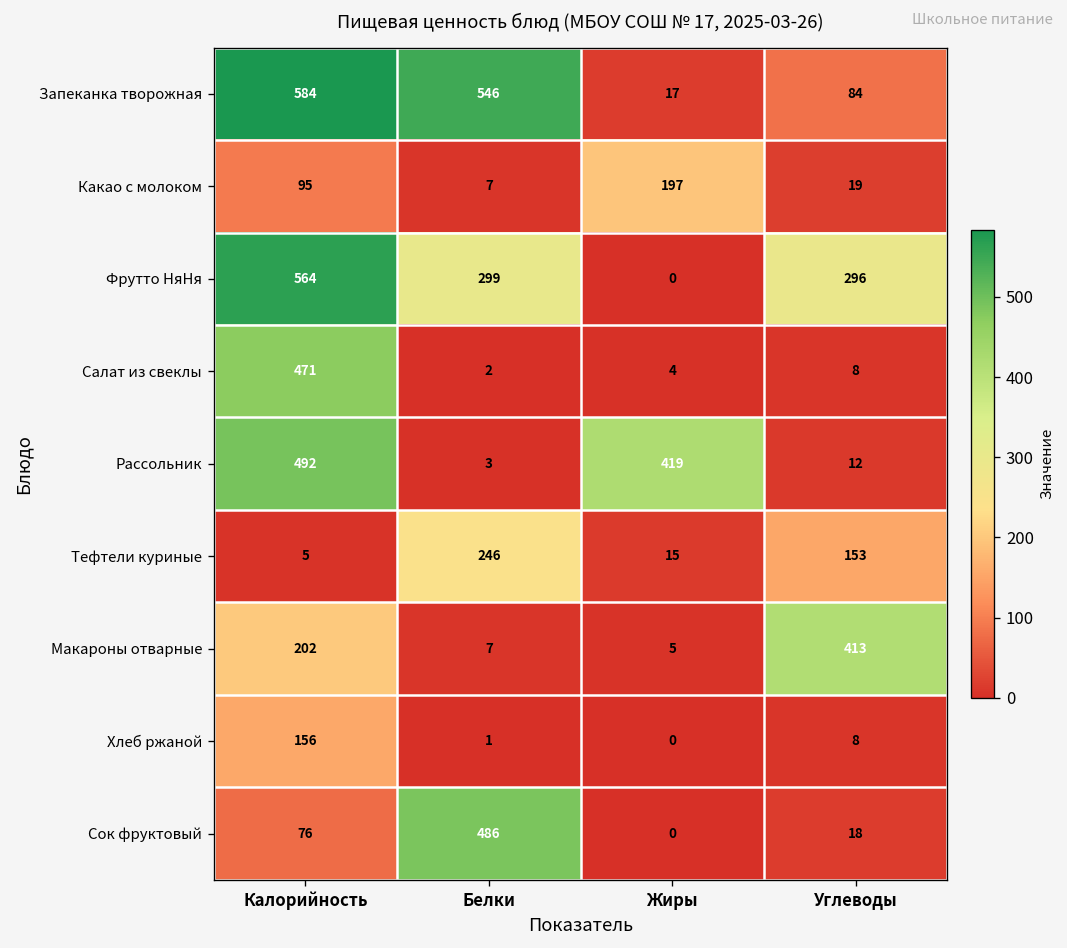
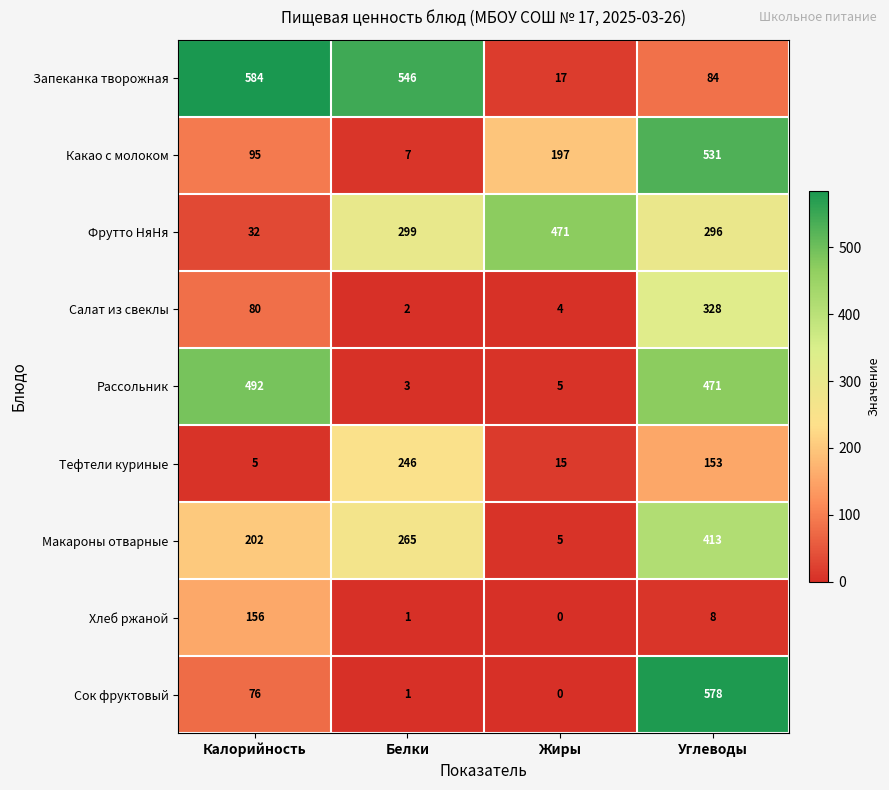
Какао с молоком, Углеводы: 19 -> 531
Фрутто НяНя, Калорийность: 564 -> 32
Фрутто НяНя, Жиры: 0 -> 471
Салат из свеклы, Калорийность: 471 -> 80
Салат из свеклы, Углеводы: 8 -> 328
Рассольник, Жиры: 419 -> 5
Рассольник, Углеводы: 12 -> 471
Макароны отварные, Белки: 7 -> 265
Сок фруктовый, Белки: 486 -> 1
Сок фруктовый, Углеводы: 18 -> 578
